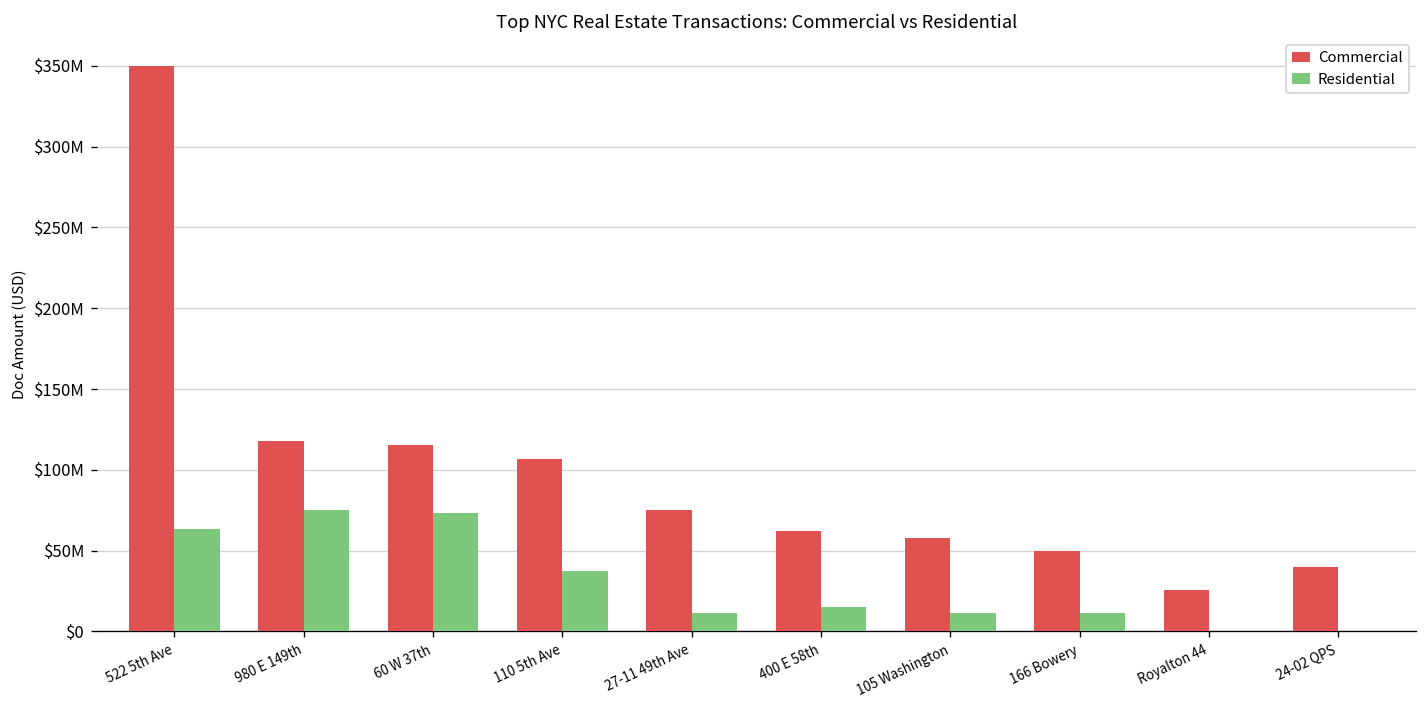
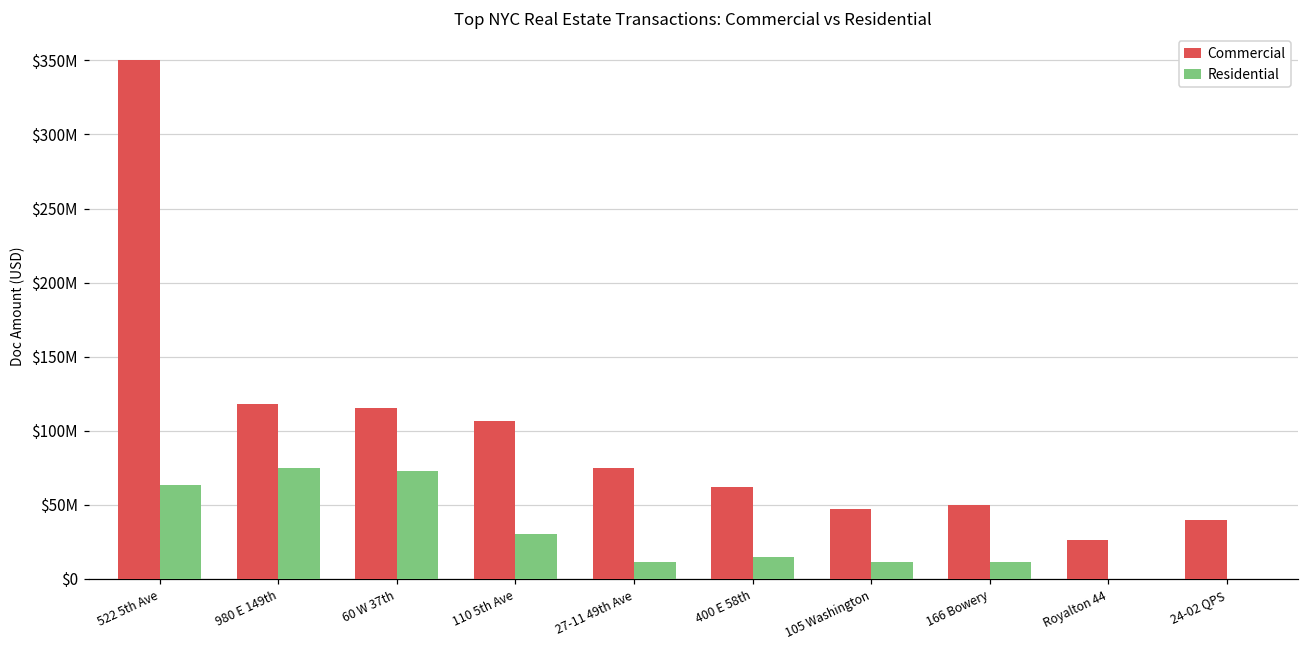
Residential, 110 5th Ave: $37000000 -> $30000000
Commercial, 105 Washington: $58000000 -> $47000000
